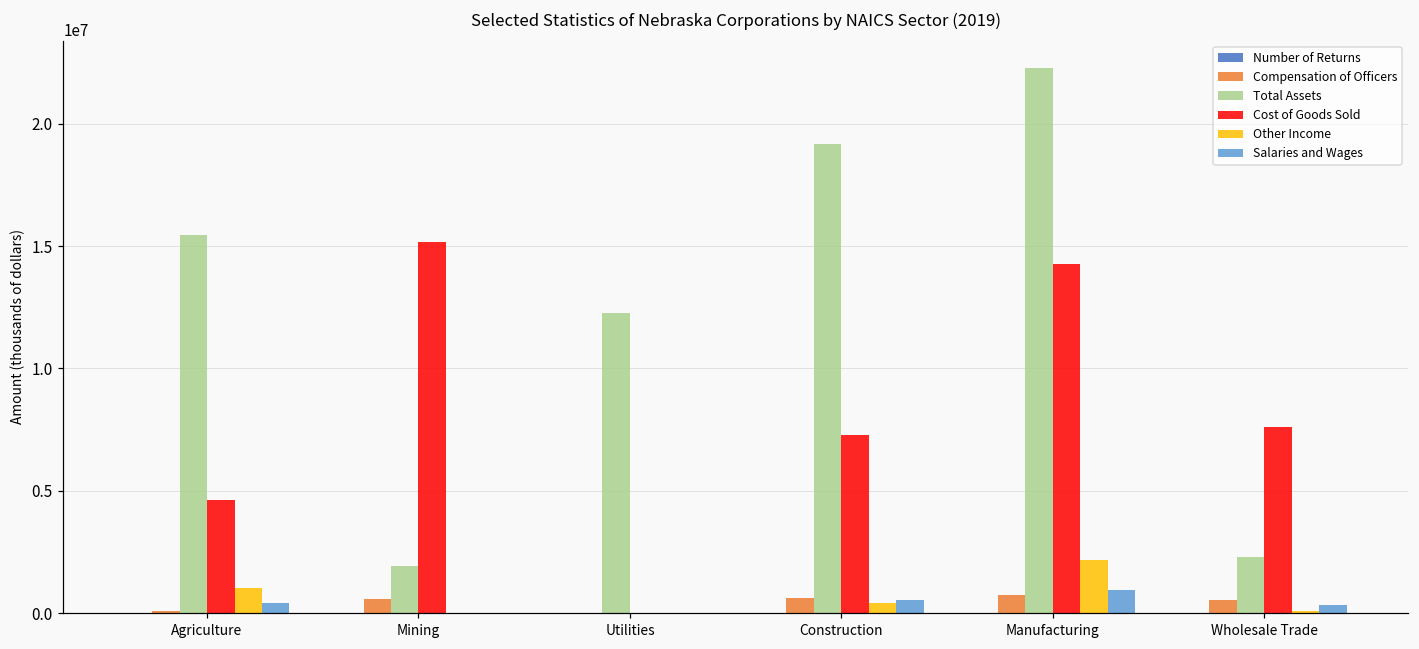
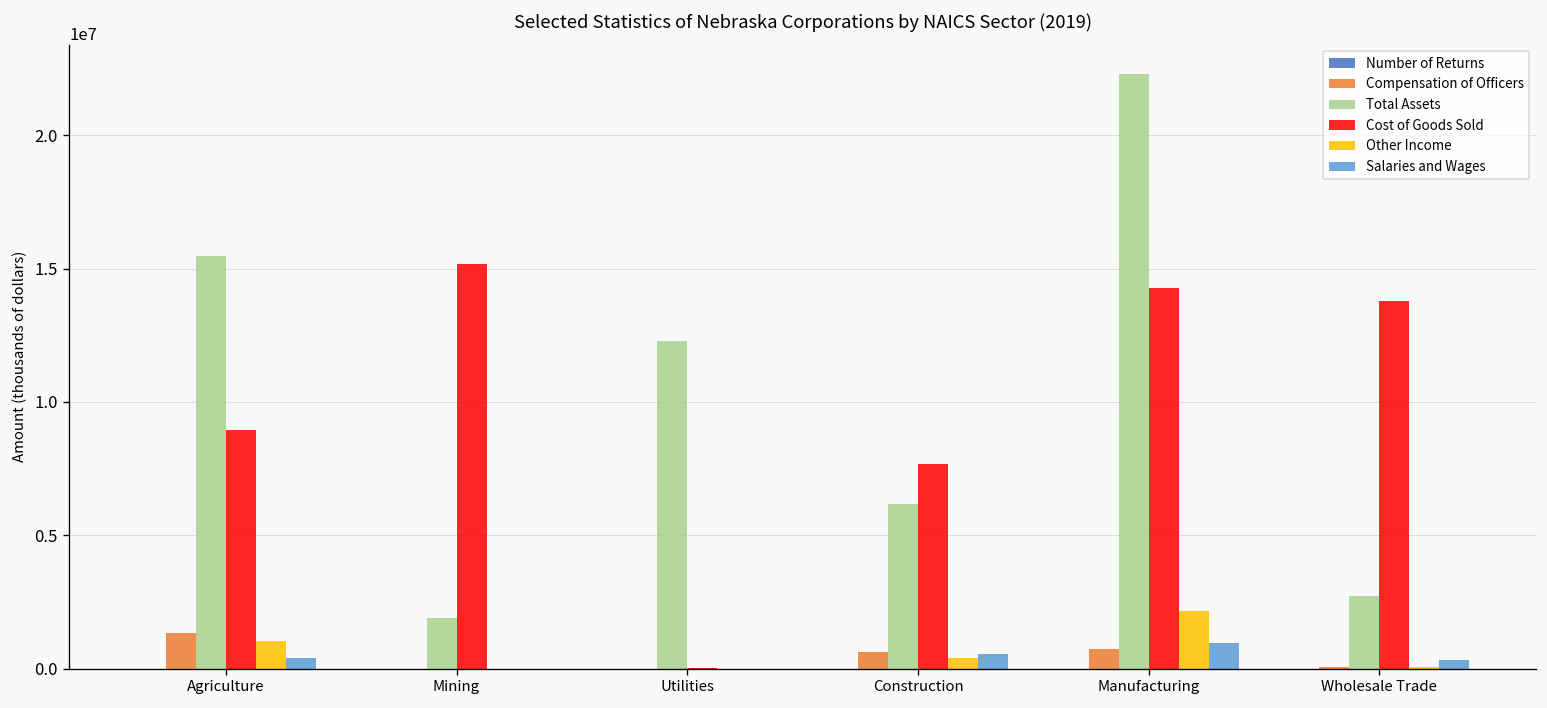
Compensation of Officers, Agriculture: 100000 -> 1300000
Cost of Goods Sold, Agriculture: 4600000 -> 8900000
Compensation of Officers, Mining: 600000 -> 0
Total Assets, Construction: 19200000 -> 6200000
Cost of Goods Sold, Construction: 7300000 -> 7700000
Compensation of Officers, Wholesale Trade: 500000 -> 100000
Total Assets, Wholesale Trade: 2300000 -> 2700000
Cost of Goods Sold, Wholesale Trade: 7600000 -> 13800000
